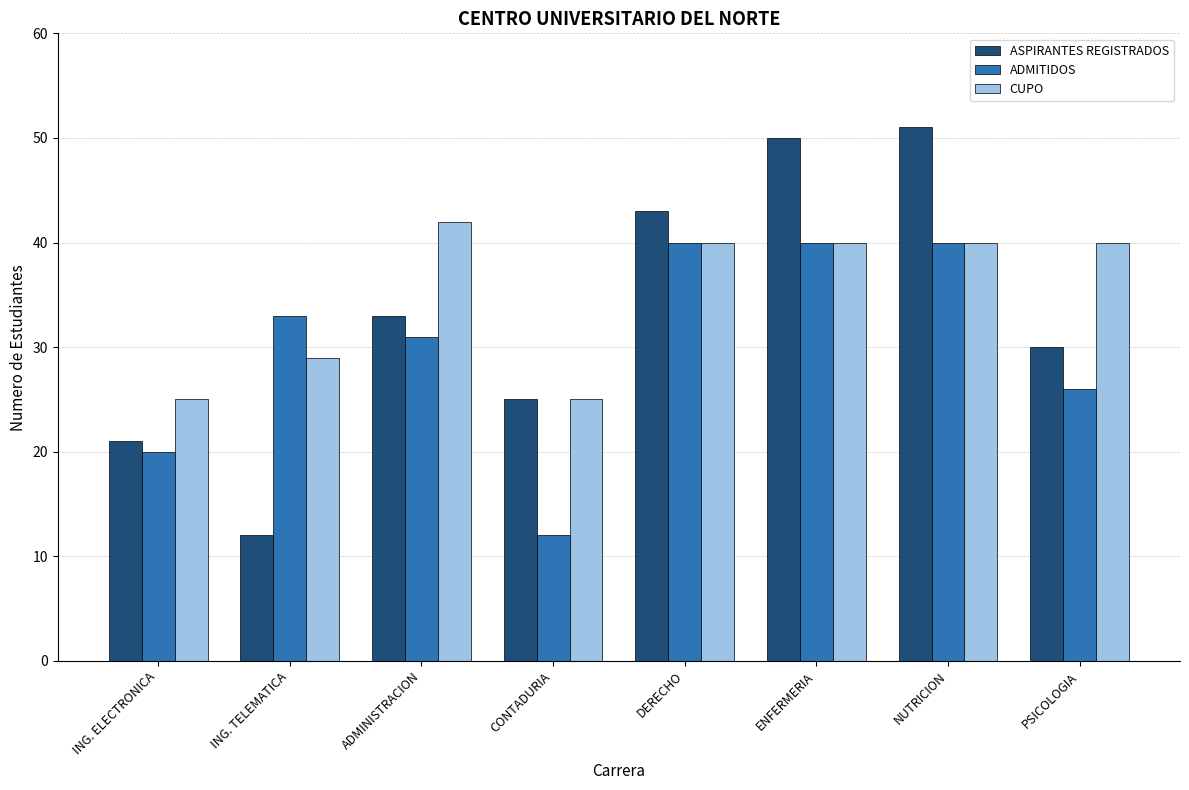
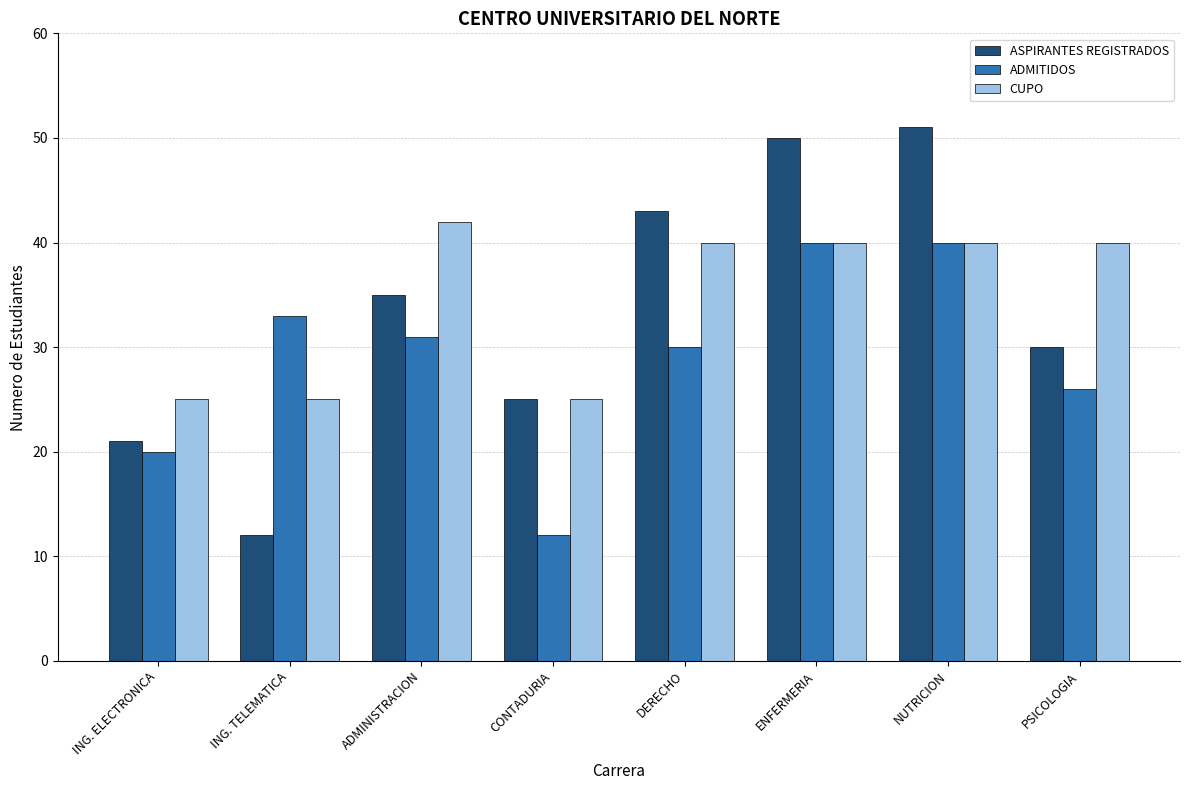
CUPO, ING. TELEMATICA: 29 -> 25
ASPIRANTES REGISTRADOS, ADMINISTRACION: 33 -> 35
ADMITIDOS, DERECHO: 40 -> 30
